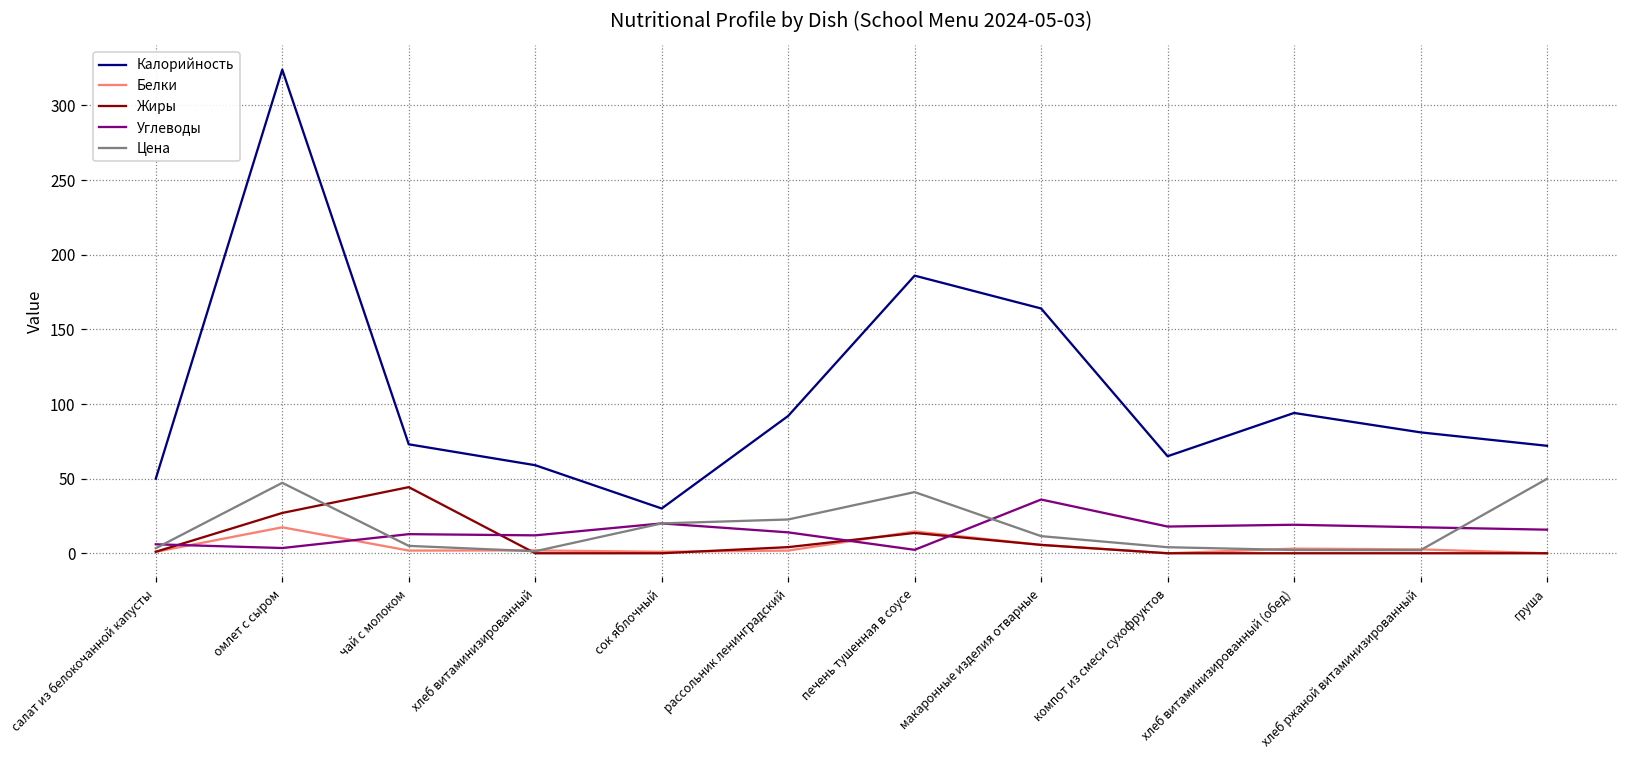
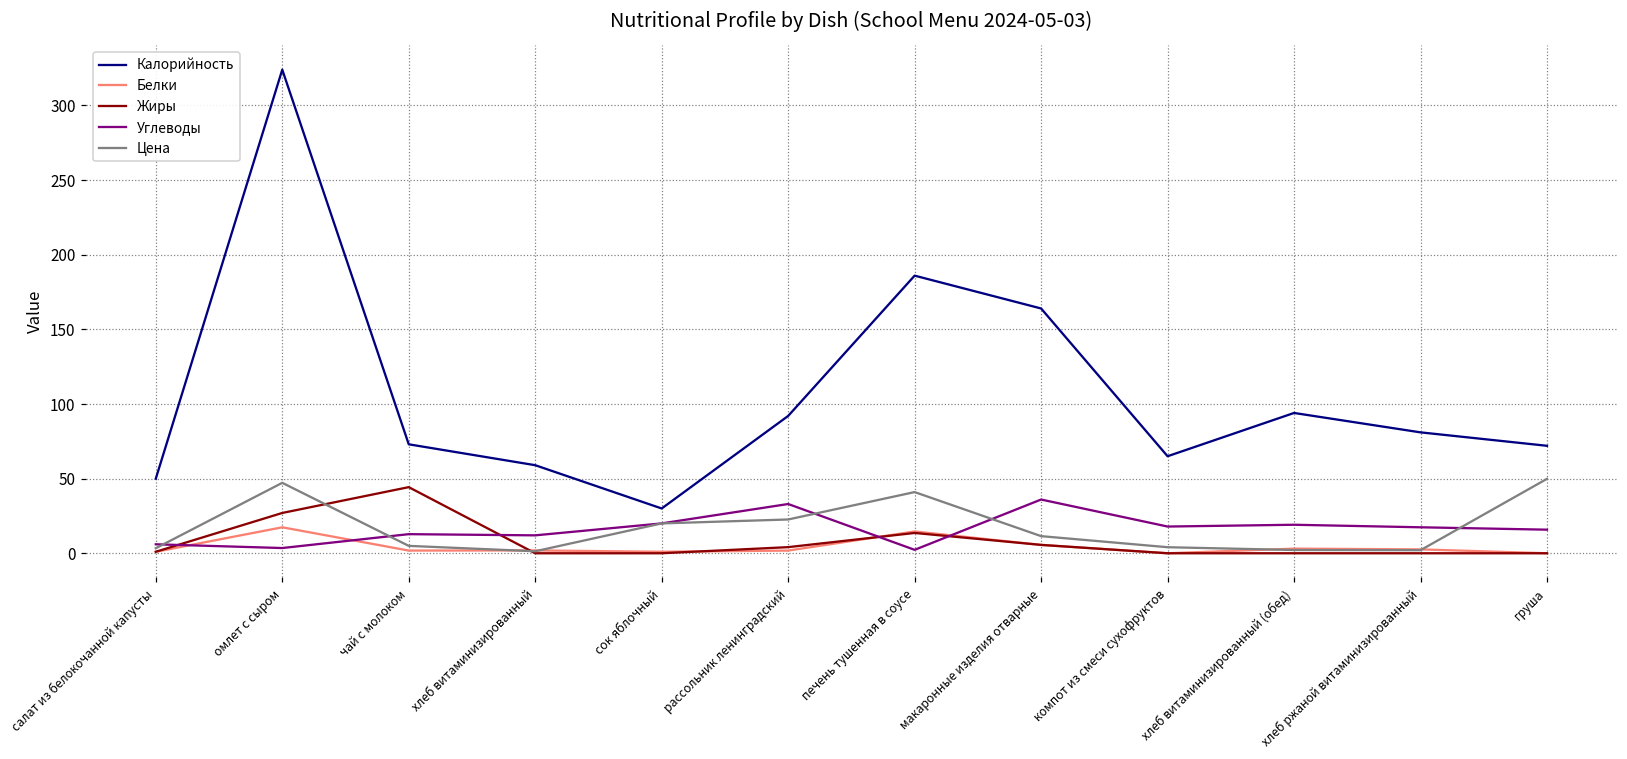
Углеводы, рассольник ленинградский: 14 -> 33
